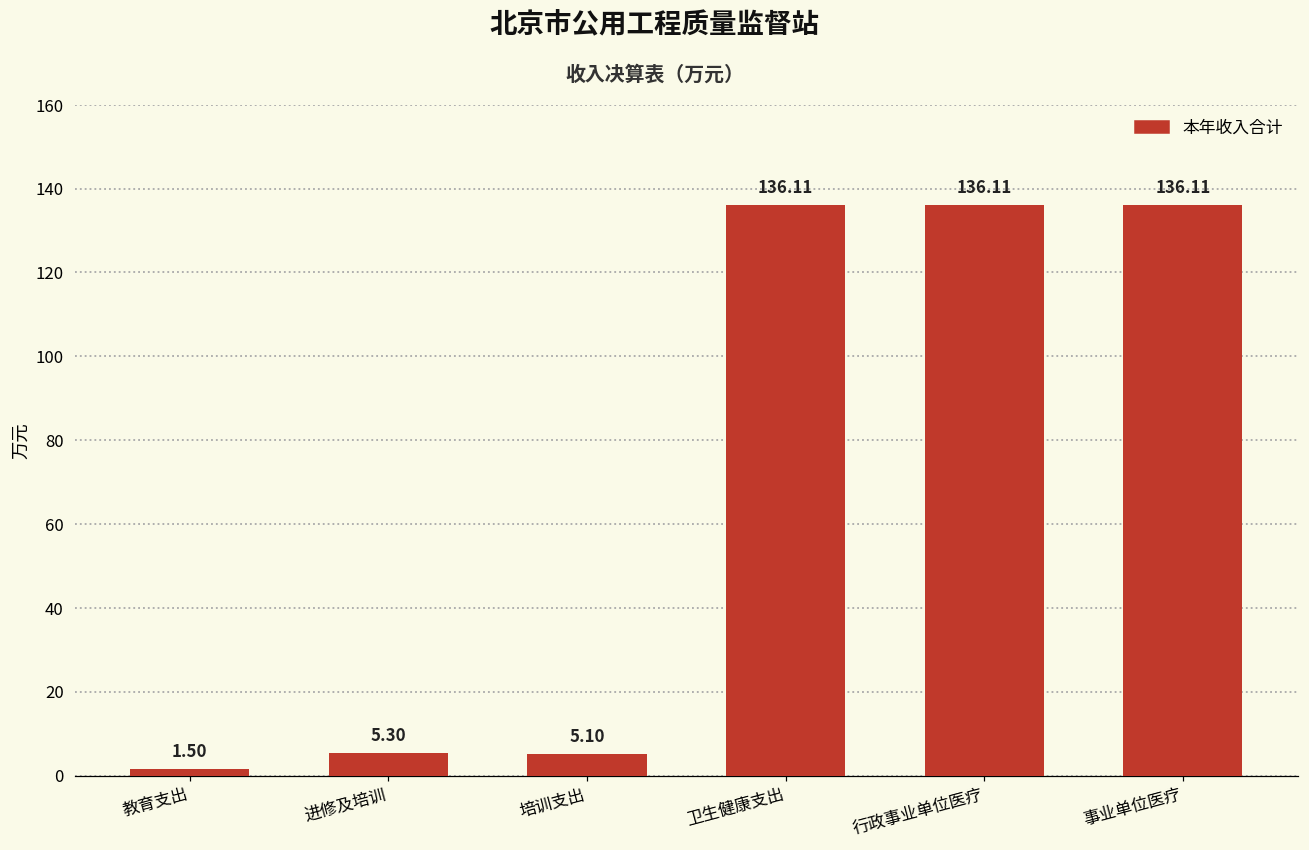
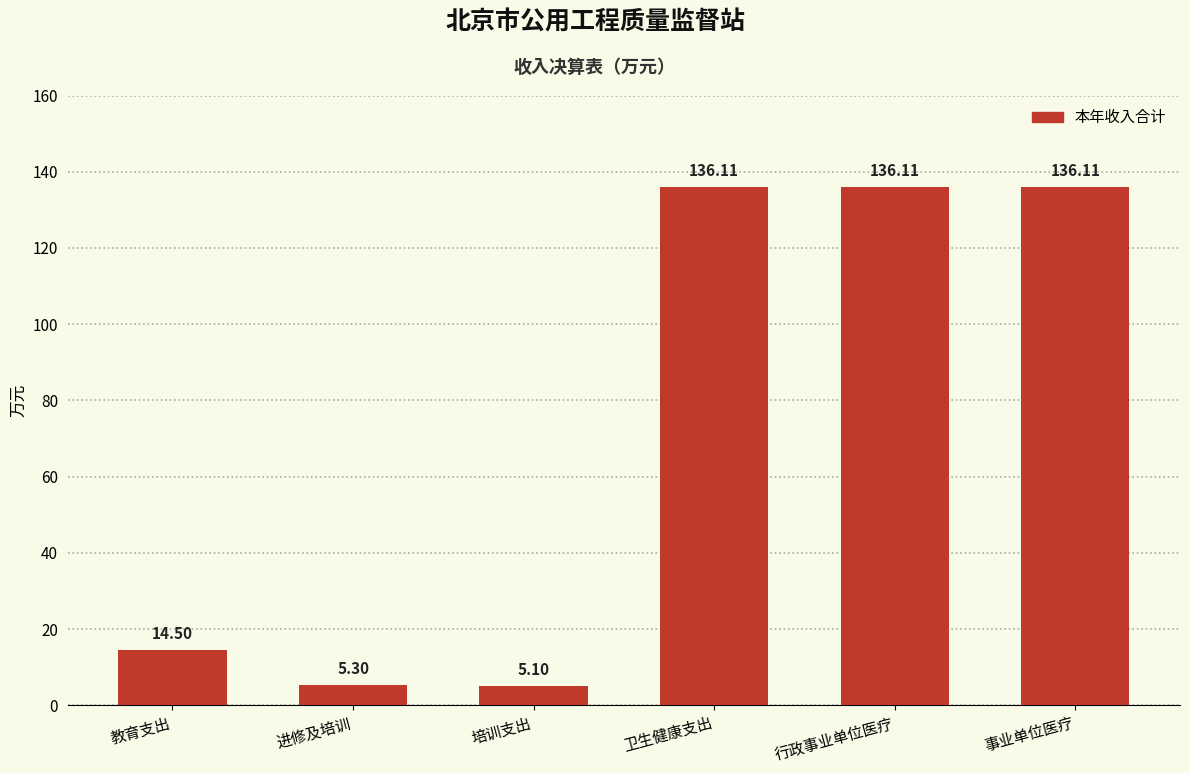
教育支出: 1.50 -> 14.50
